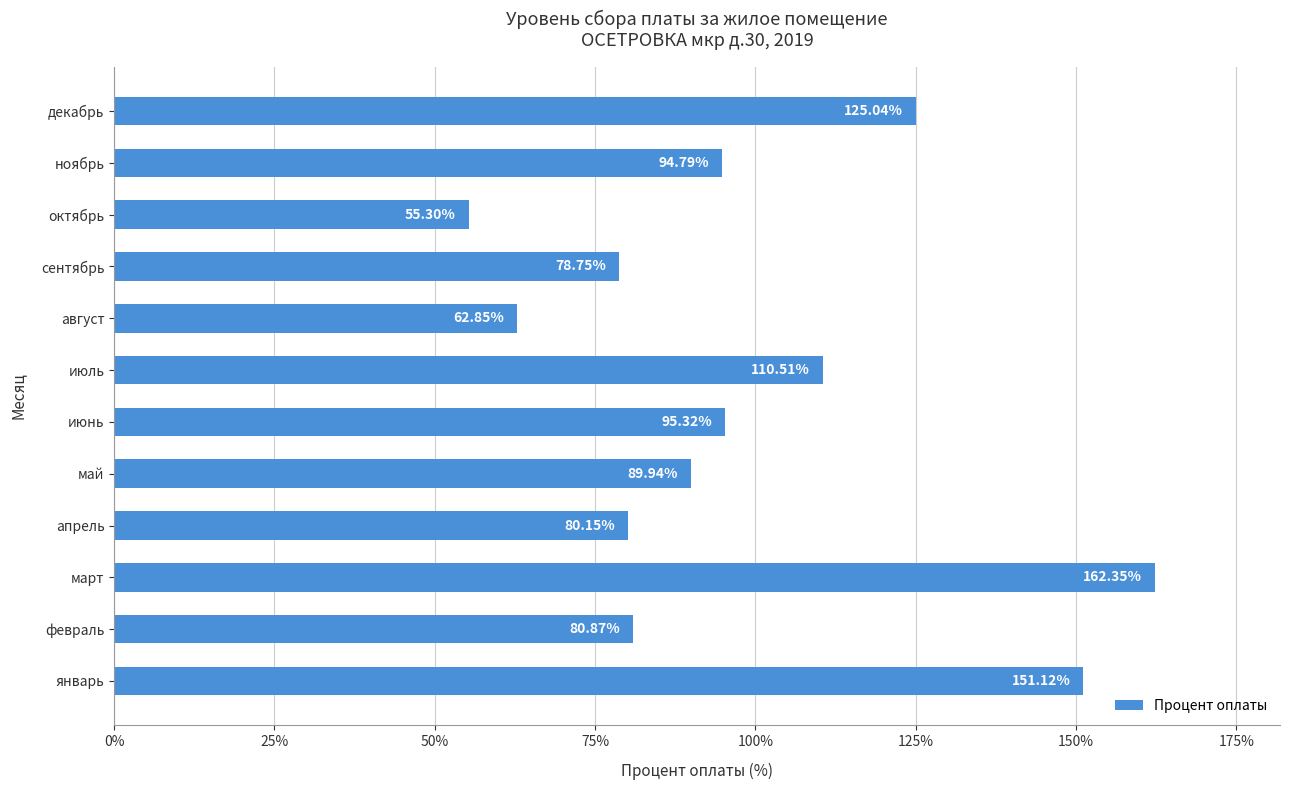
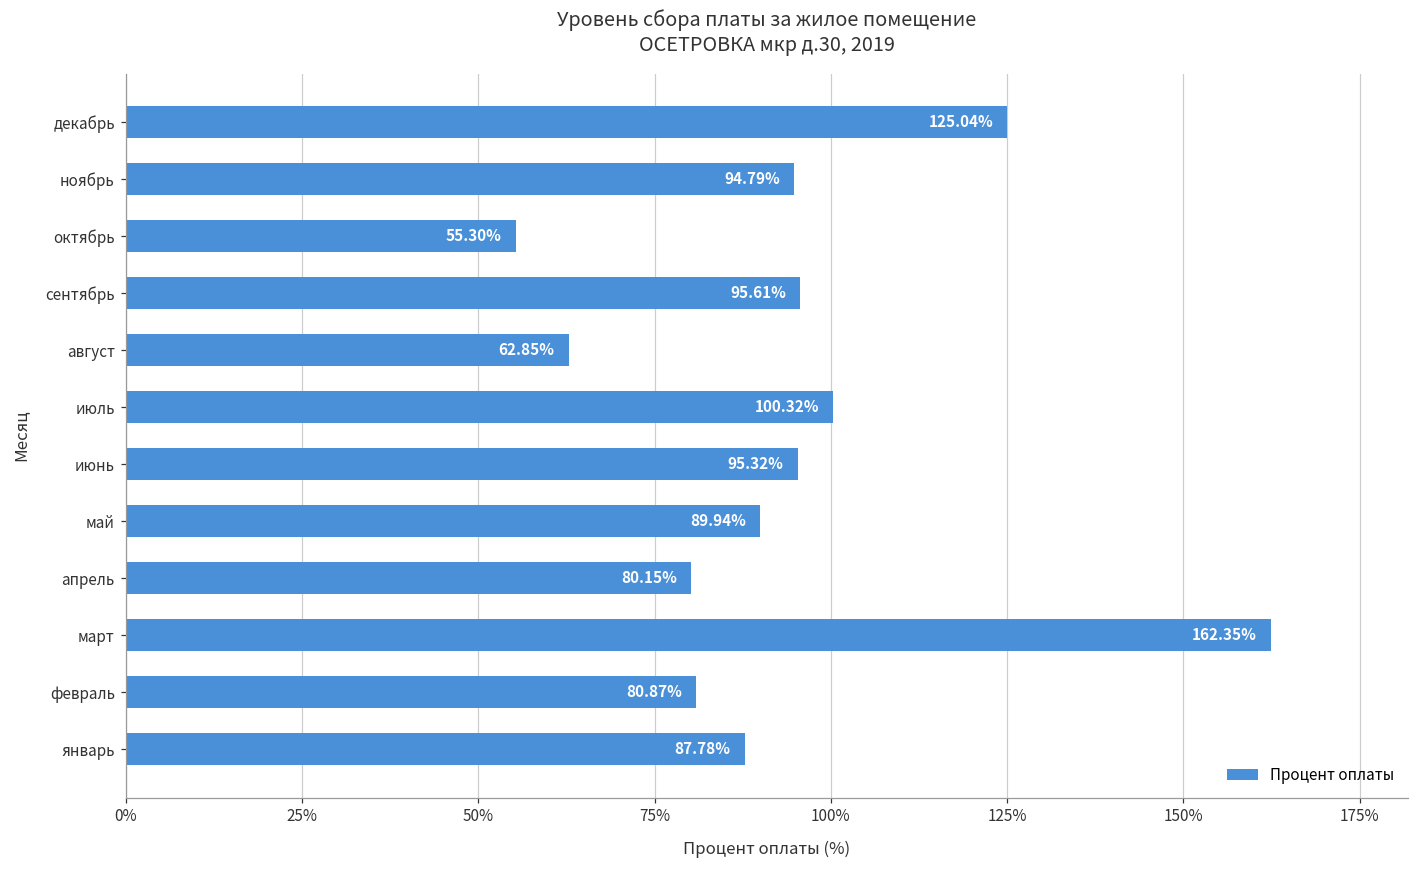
сентябрь: 78.75% -> 95.61%
июль: 110.51% -> 100.32%
январь: 151.12% -> 87.78%
